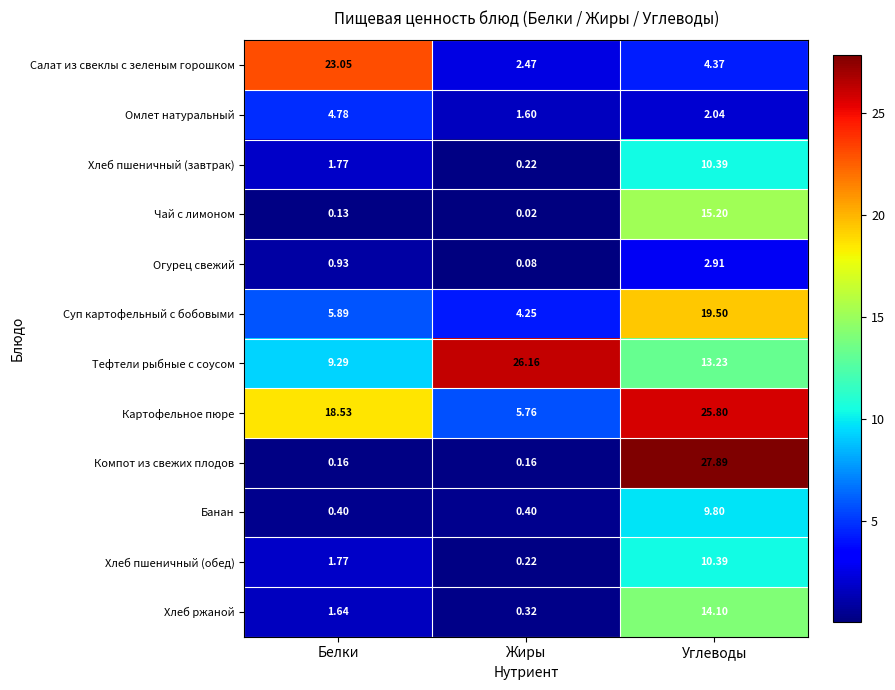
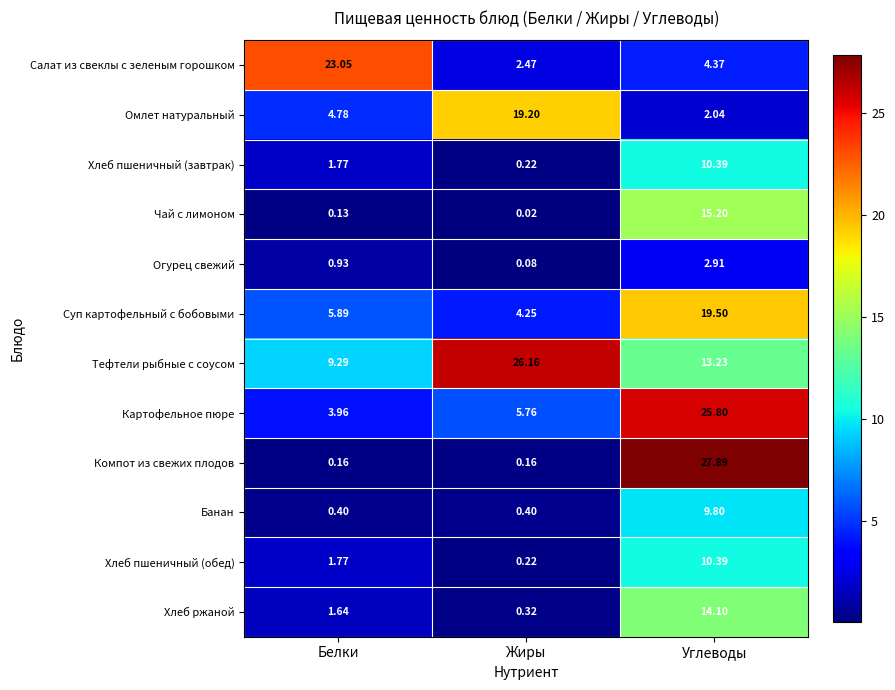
Омлет натуральный, Жиры: 1.60 -> 19.20
Картофельное пюре, Белки: 18.53 -> 3.96
